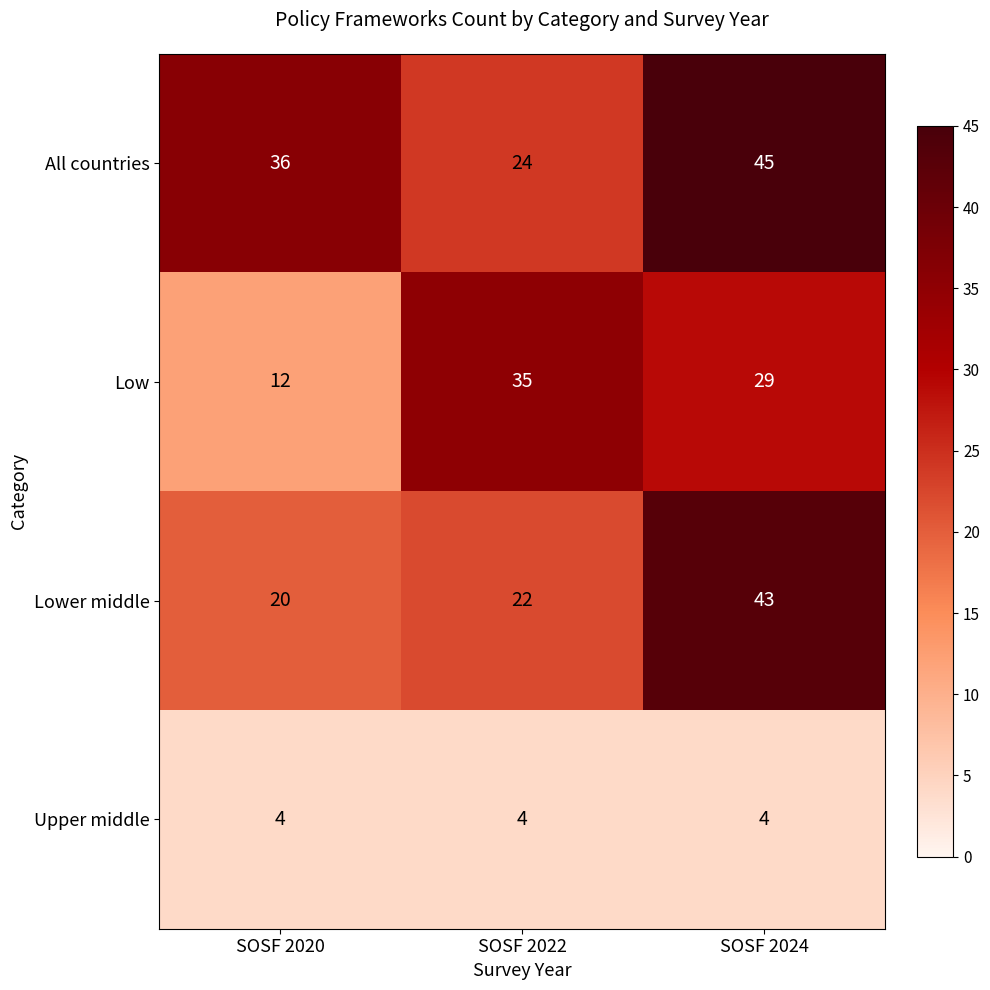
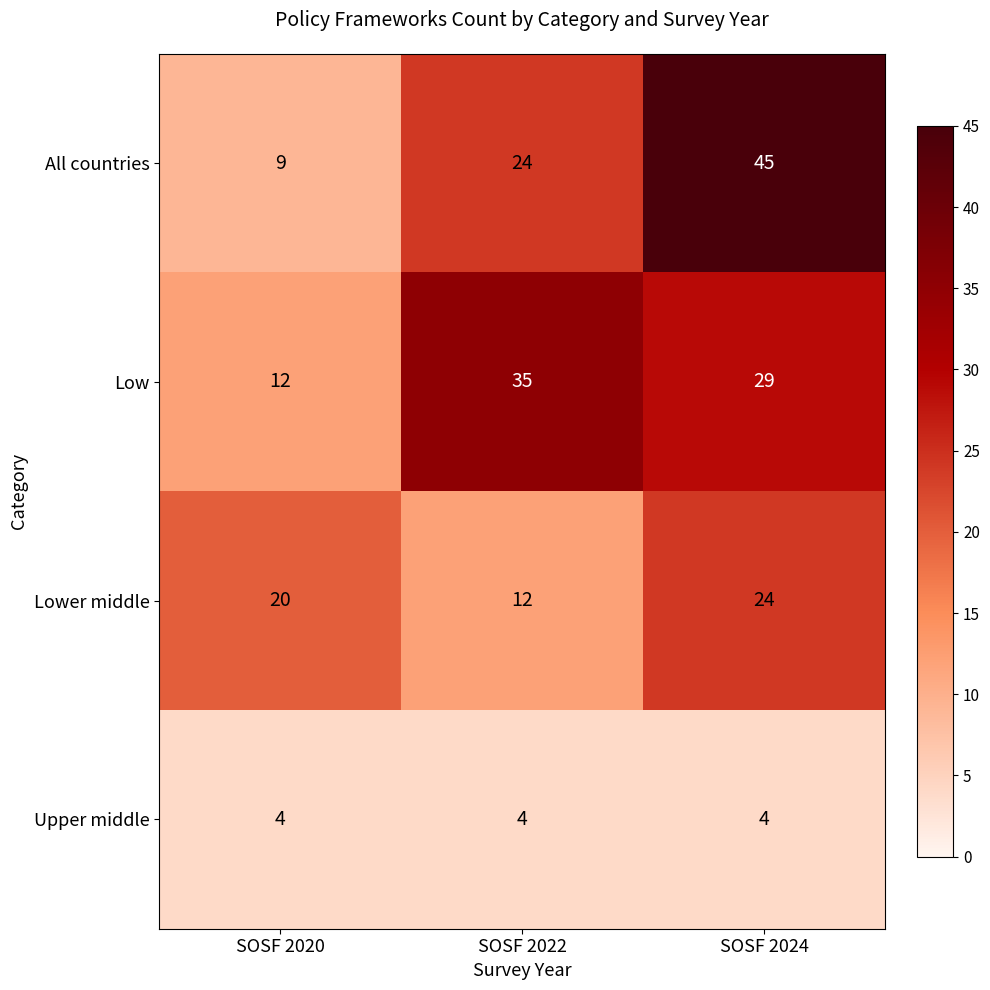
All countries, SOSF 2020: 36 -> 9
Lower middle, SOSF 2022: 22 -> 12
Lower middle, SOSF 2024: 43 -> 24
